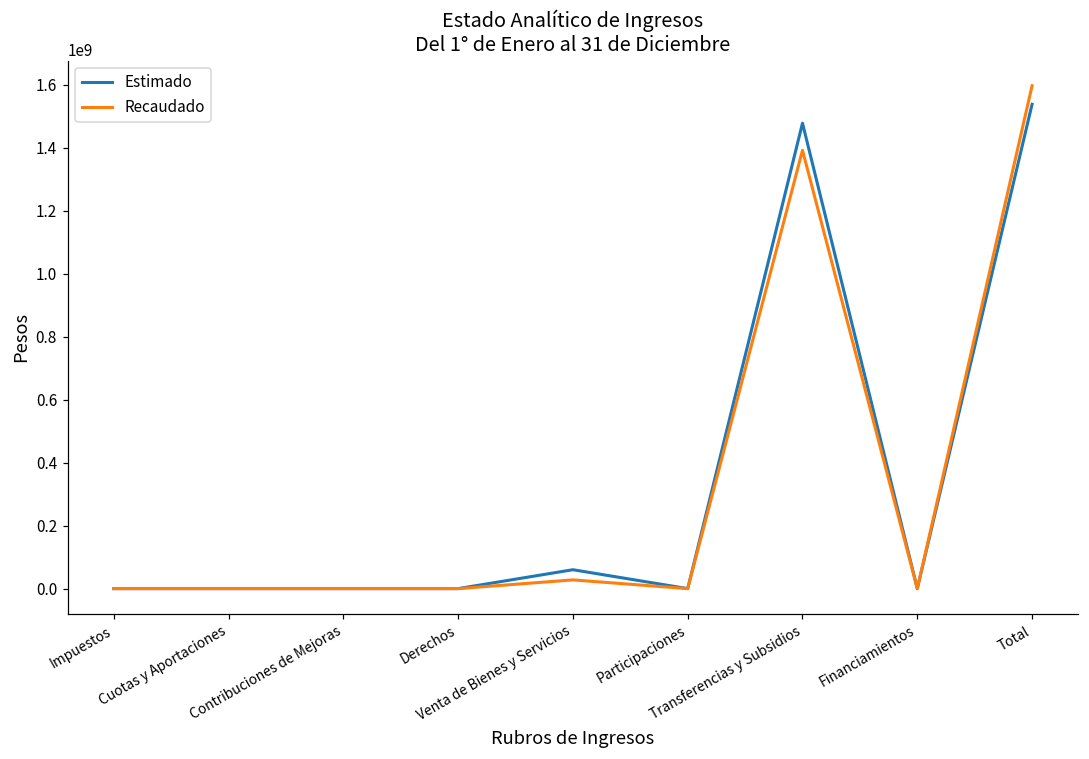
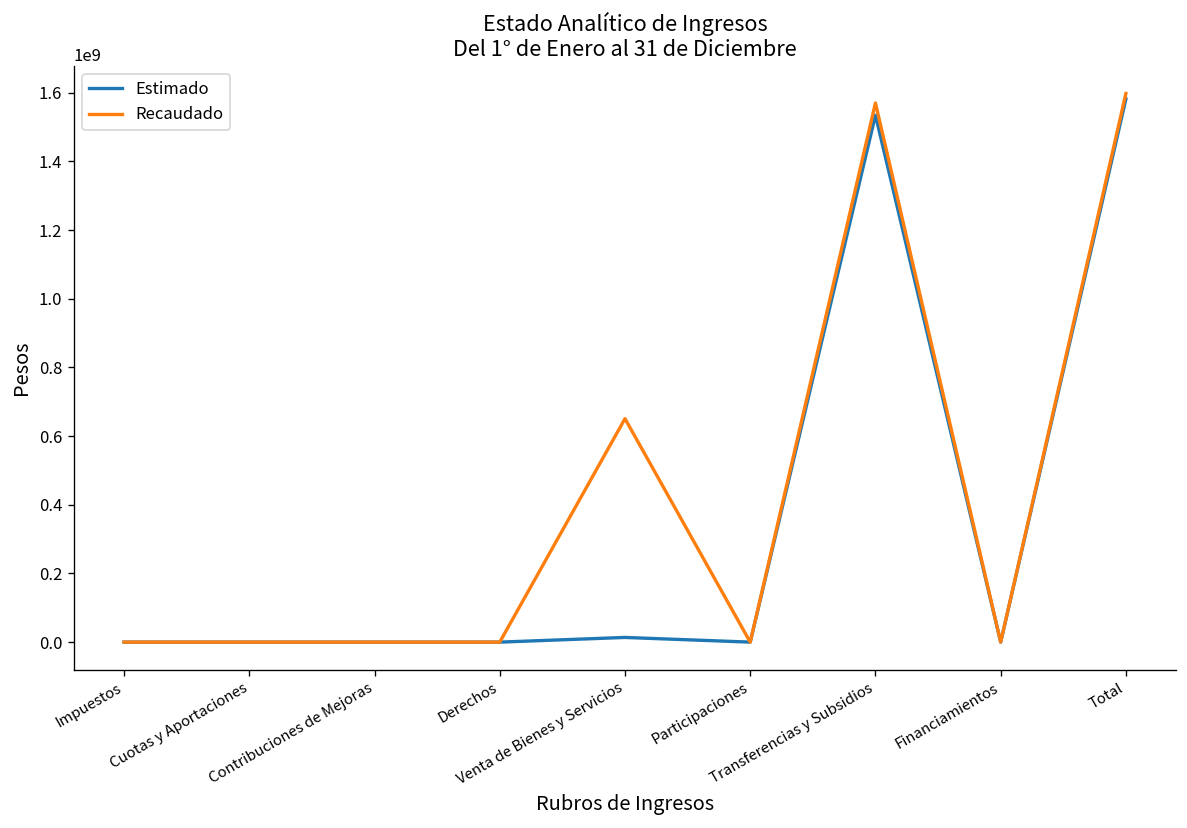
Estimado, Venta de Bienes y Servicios: 60000000 -> 10000000
Recaudado, Venta de Bienes y Servicios: 30000000 -> 650000000
Estimado, Transferencias y Subsidios: 1480000000 -> 1530000000
Recaudado, Transferencias y Subsidios: 1390000000 -> 1570000000
Estimado, Total: 1540000000 -> 1580000000
